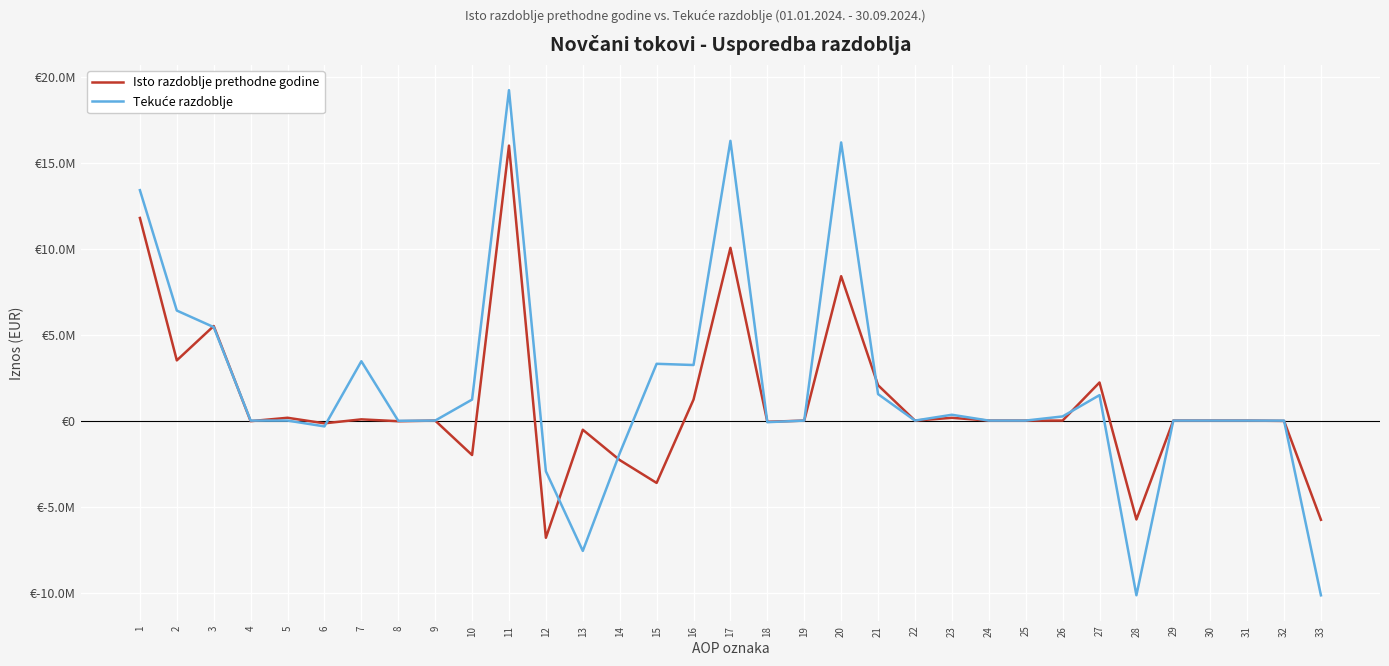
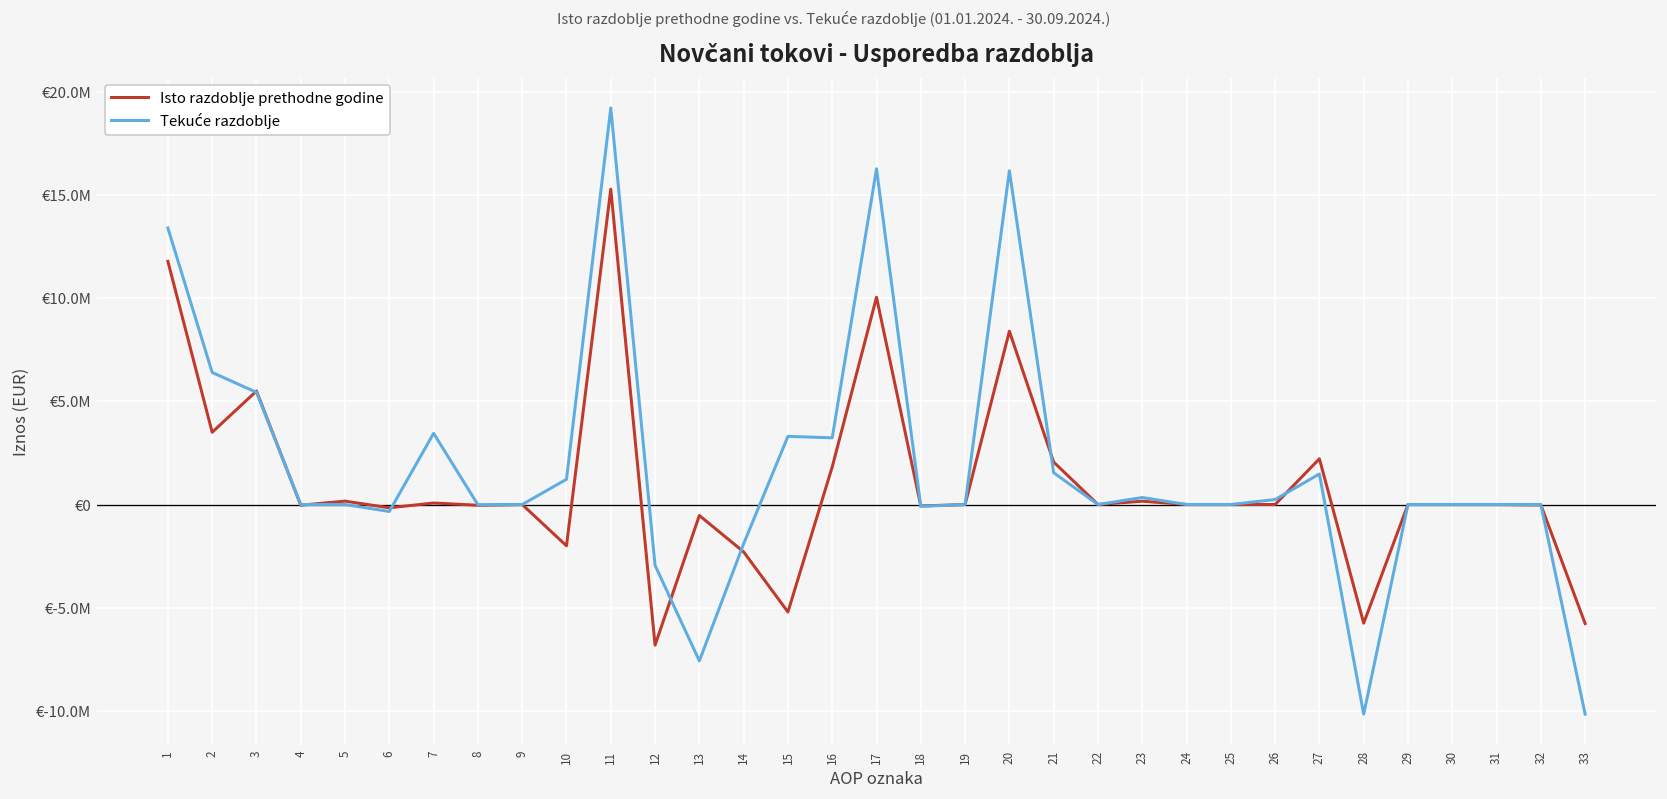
Isto razdoblje prethodne godine, 11: €16000000 -> €15300000
Isto razdoblje prethodne godine, 15: €-3600000 -> €-5200000
Isto razdoblje prethodne godine, 16: €1200000 -> €1800000
